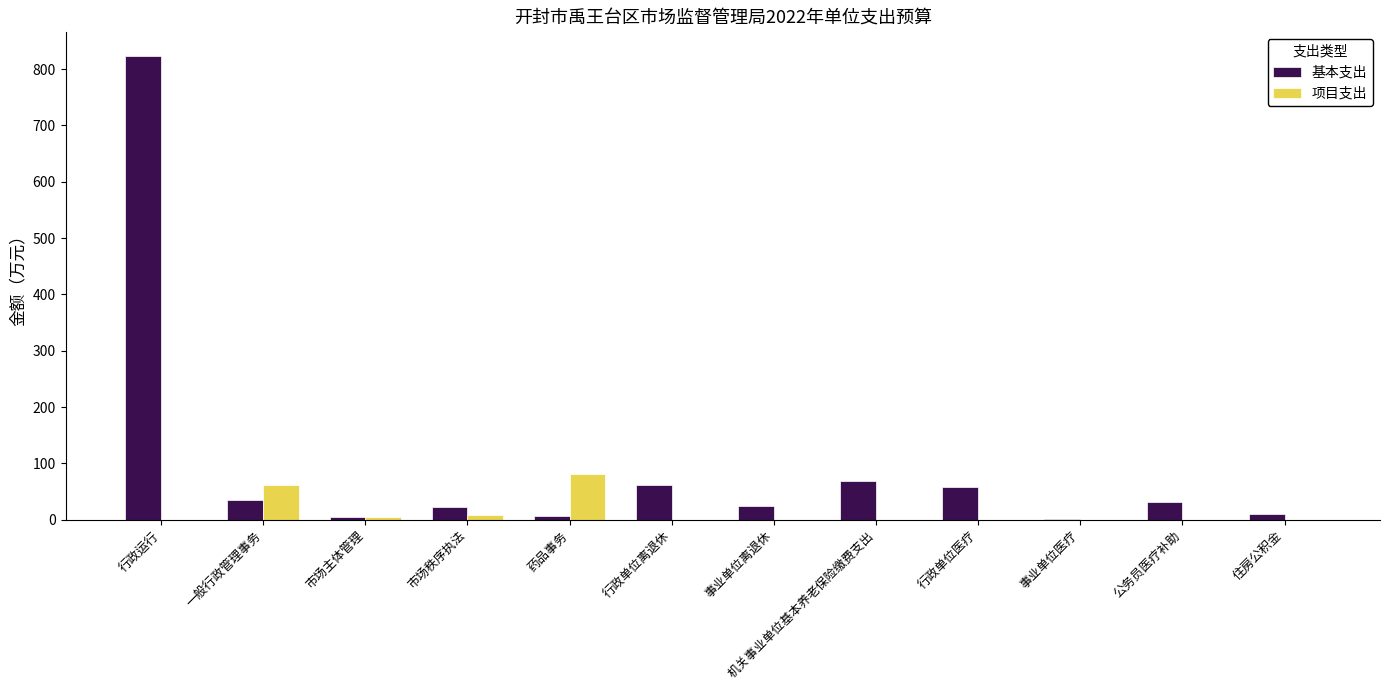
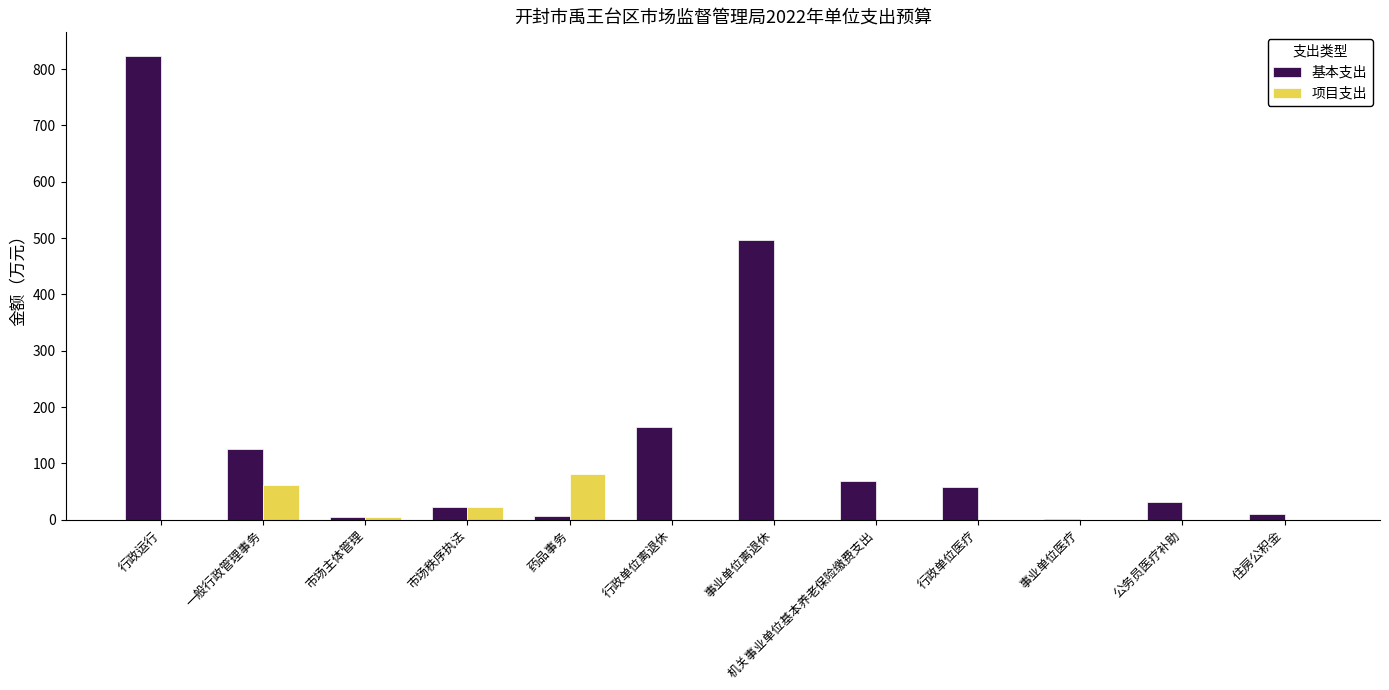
基本支出, 一般行政管理事务: 40 -> 130
项目支出, 市场秩序执法: 10 -> 20
基本支出, 行政单位离退休: 60 -> 170
基本支出, 事业单位离退休: 20 -> 500
